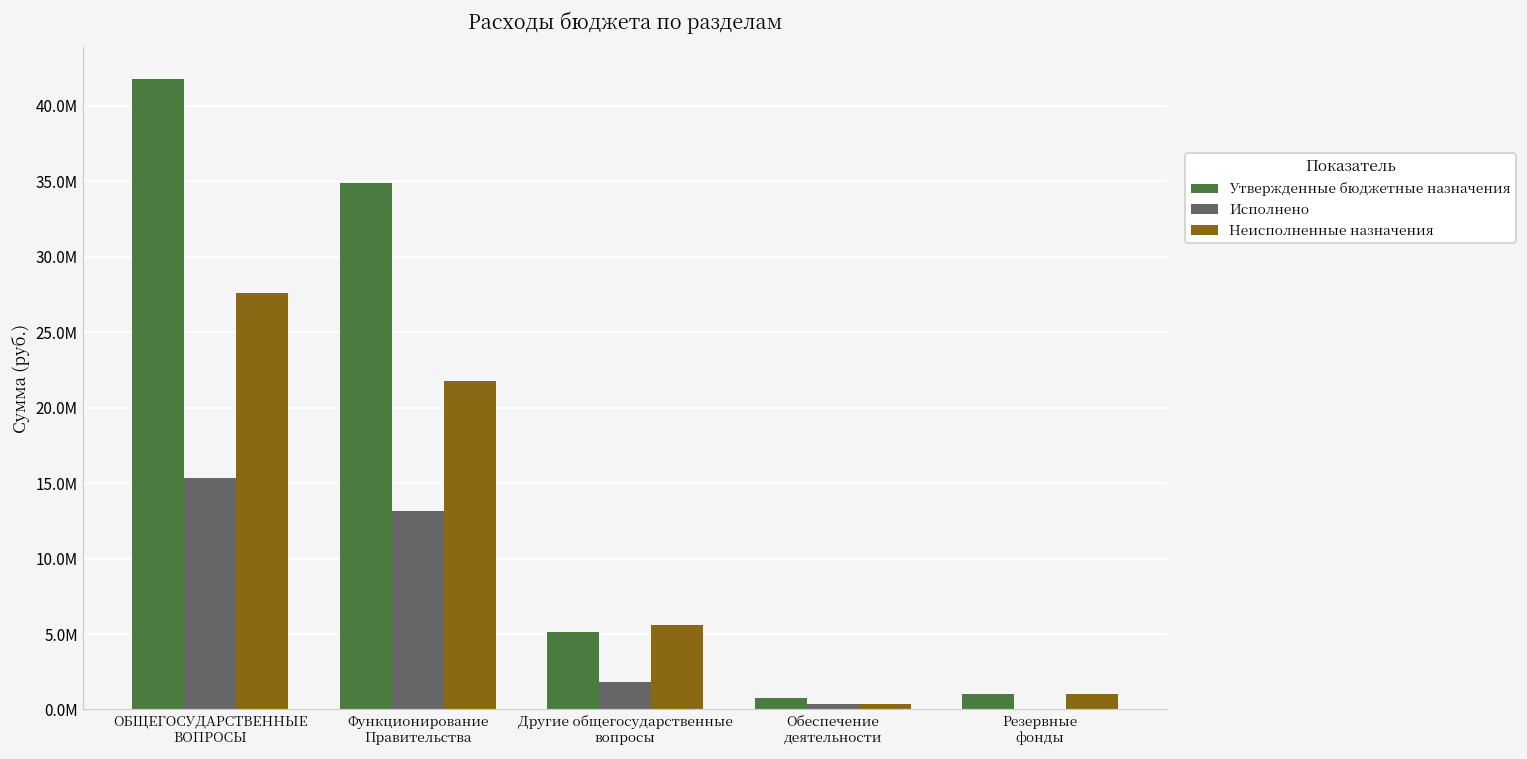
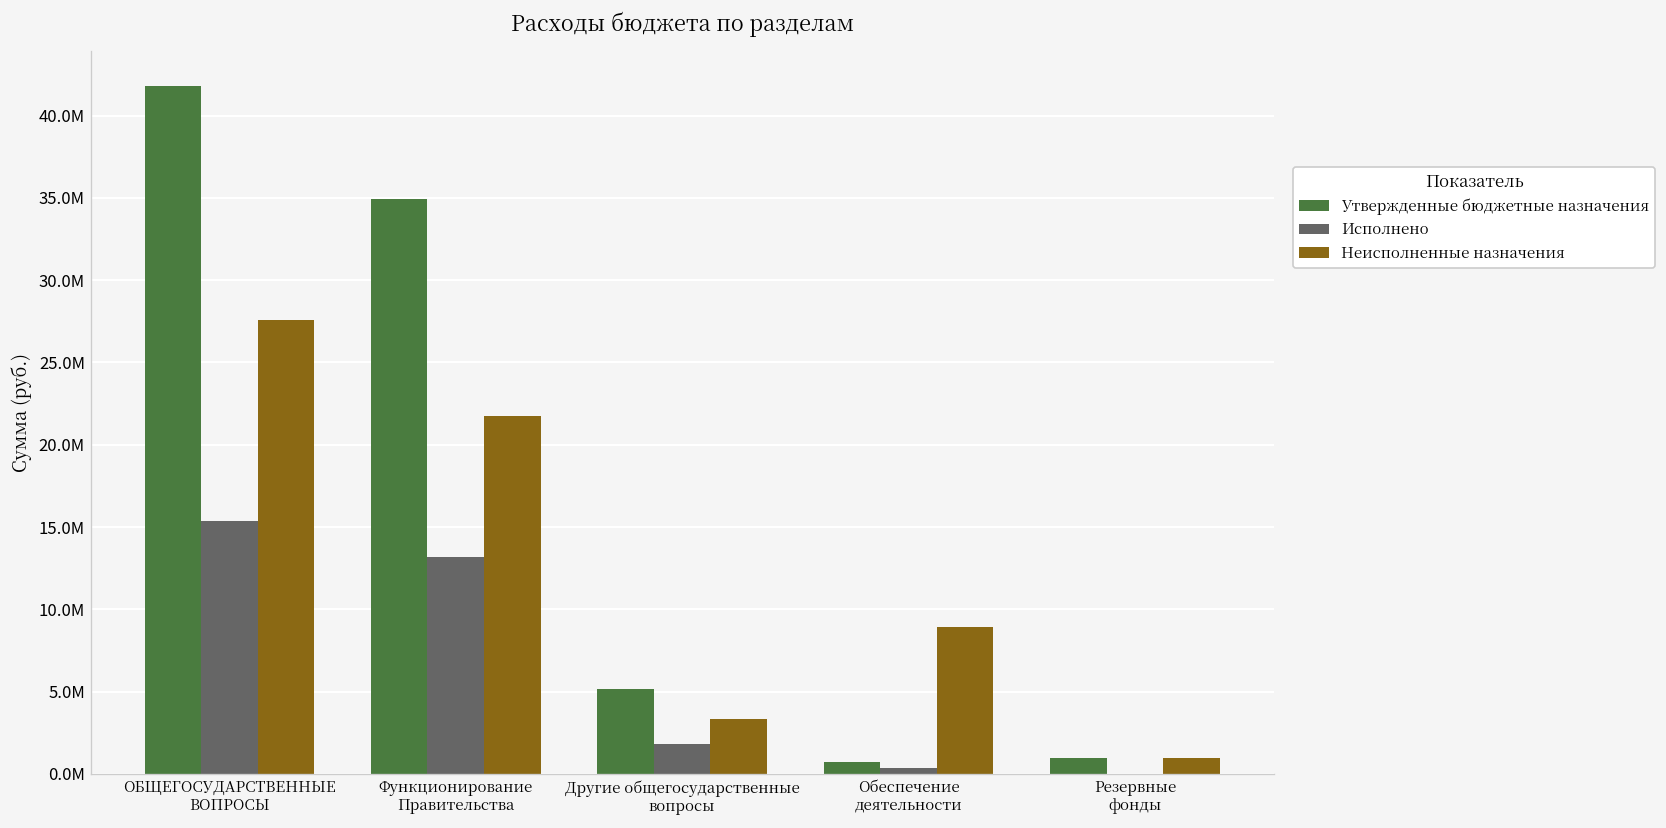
Неисполненные назначения, Другие общегосударственные вопросы: 5600000 -> 3300000
Неисполненные назначения, Обеспечение деятельности: 400000 -> 8900000
